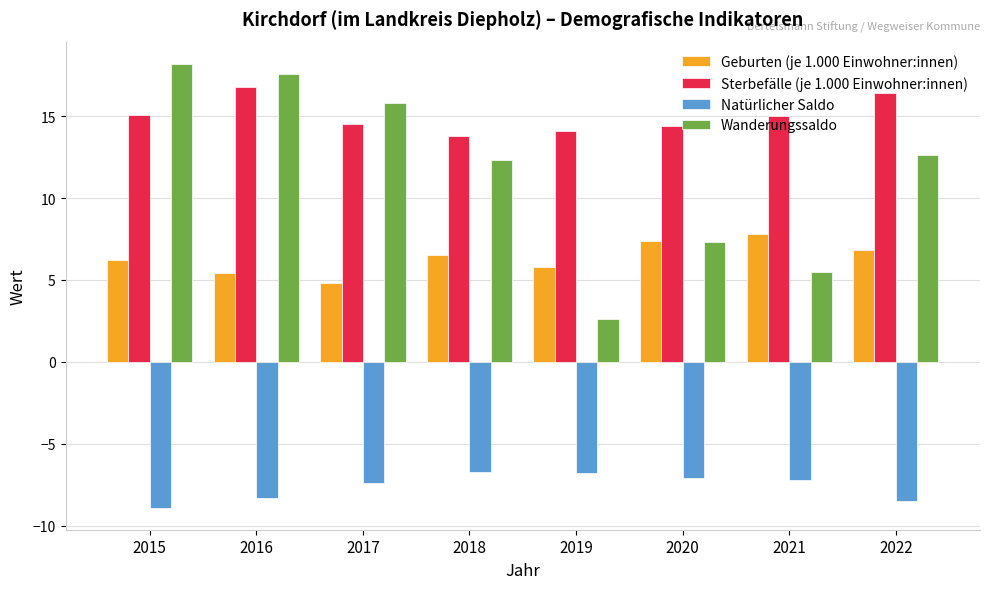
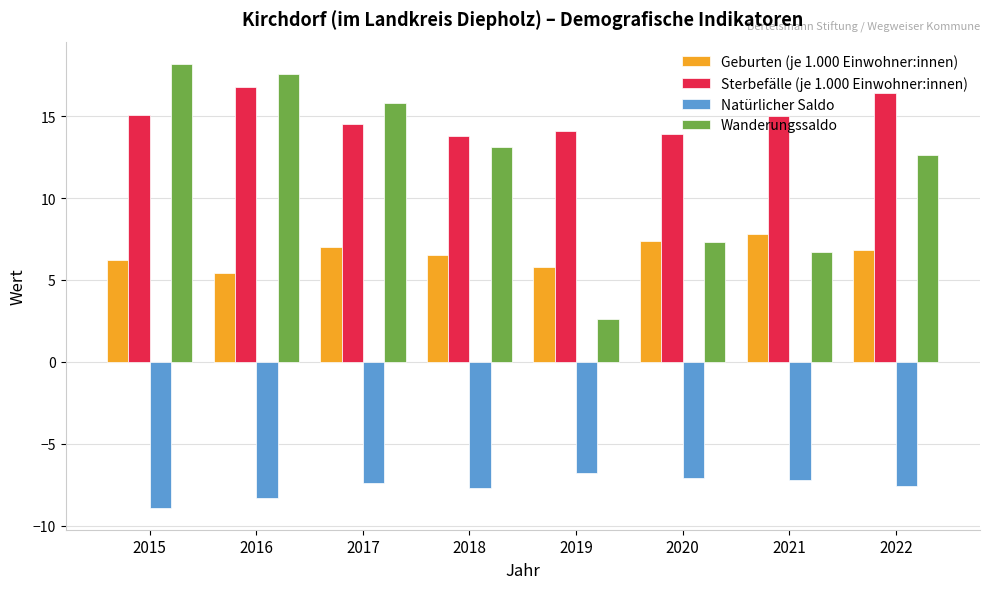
Geburten (je 1.000 Einwohner:innen), 2017: 4.8 -> 7.0
Natürlicher Saldo, 2018: -6.7 -> -7.7
Wanderungssaldo, 2018: 12.3 -> 13.1
Sterbefälle (je 1.000 Einwohner:innen), 2020: 14.4 -> 13.9
Wanderungssaldo, 2021: 5.5 -> 6.7
Natürlicher Saldo, 2022: -8.5 -> -7.6
